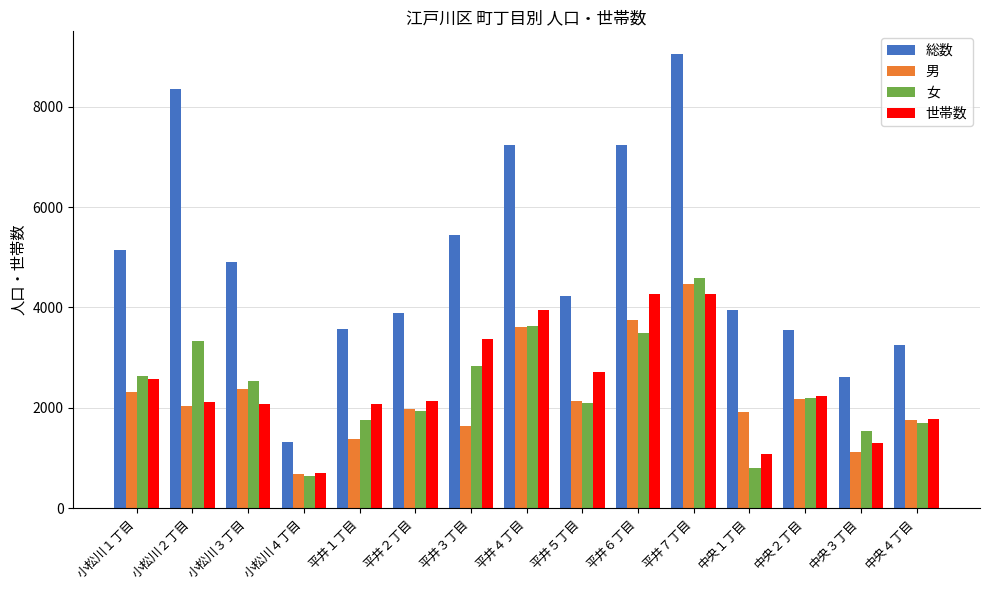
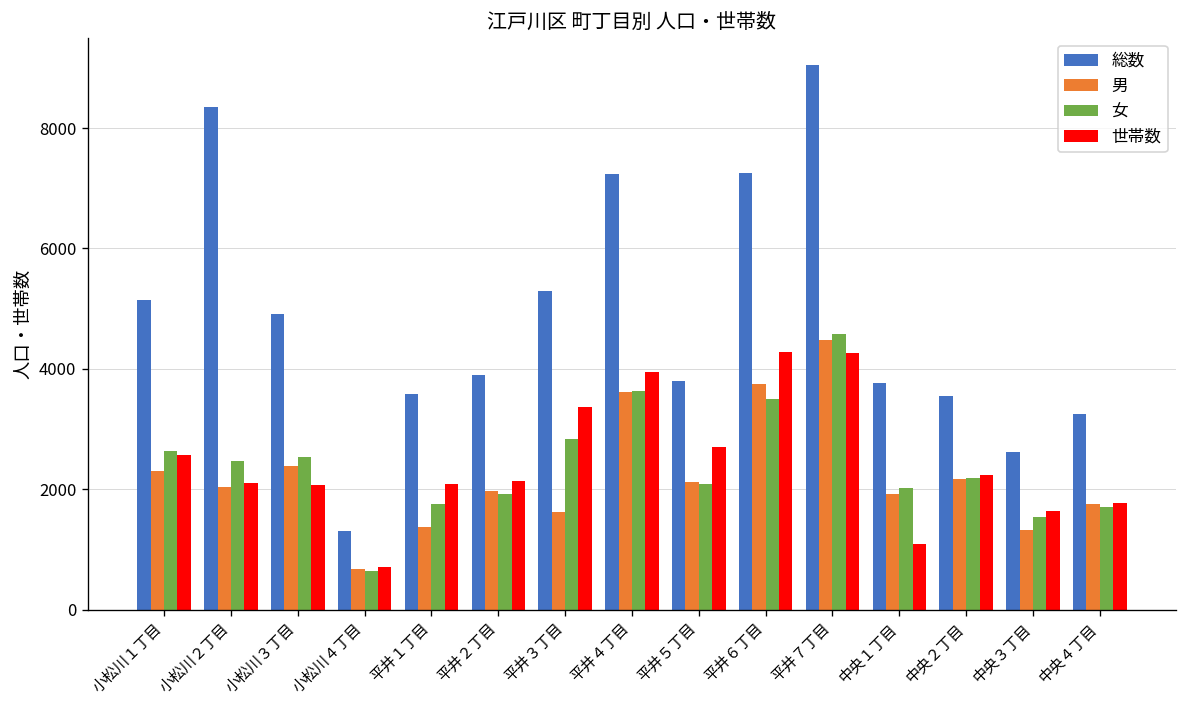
女, 小松川２丁目: 3300 -> 2500
総数, 平井３丁目: 5400 -> 5300
総数, 平井５丁目: 4200 -> 3800
総数, 中央１丁目: 3900 -> 3800
女, 中央１丁目: 800 -> 2000
男, 中央３丁目: 1100 -> 1300
世帯数, 中央３丁目: 1300 -> 1600
